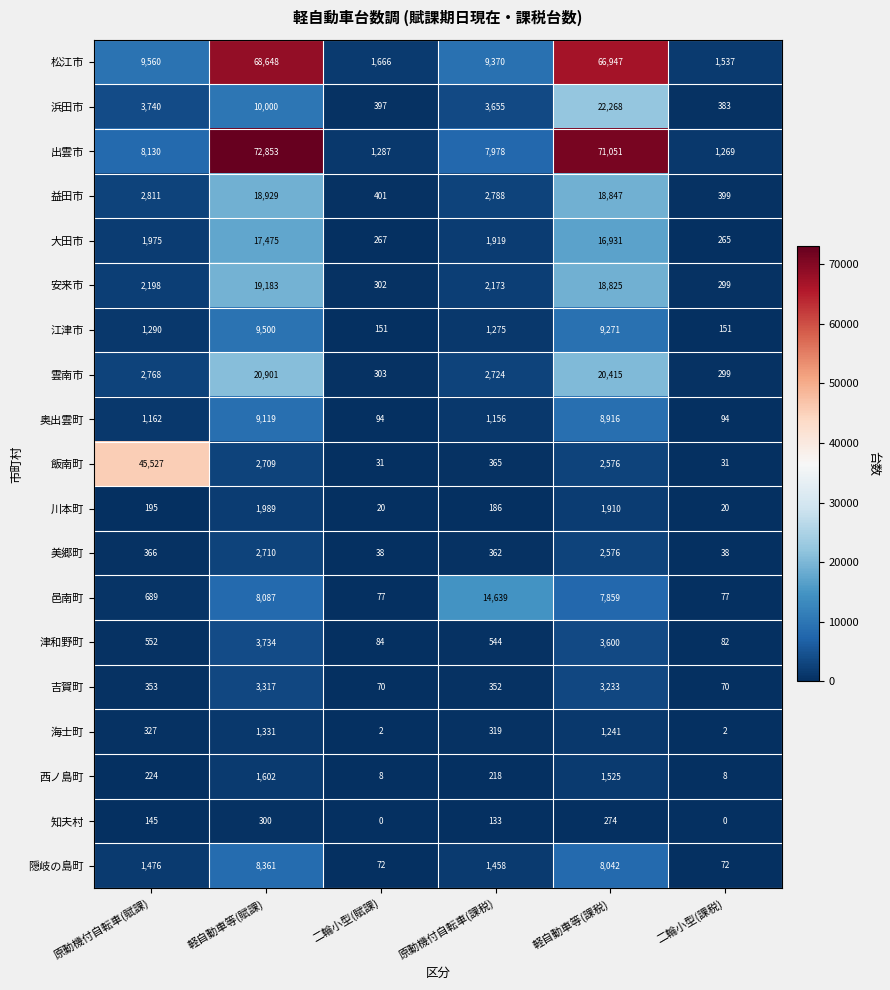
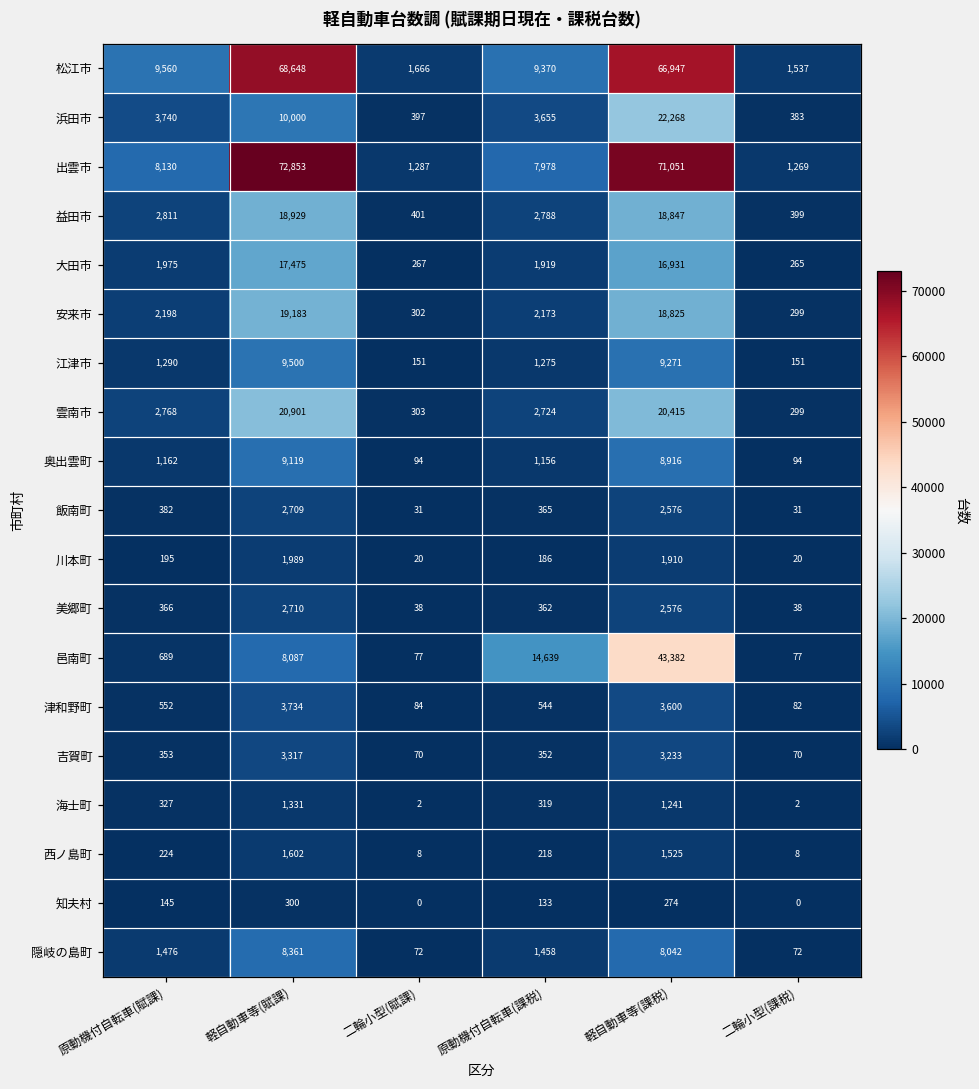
飯南町, 原動機付自転車(賦課): 45,527 -> 382
邑南町, 軽自動車等(課税): 7,859 -> 43,382
